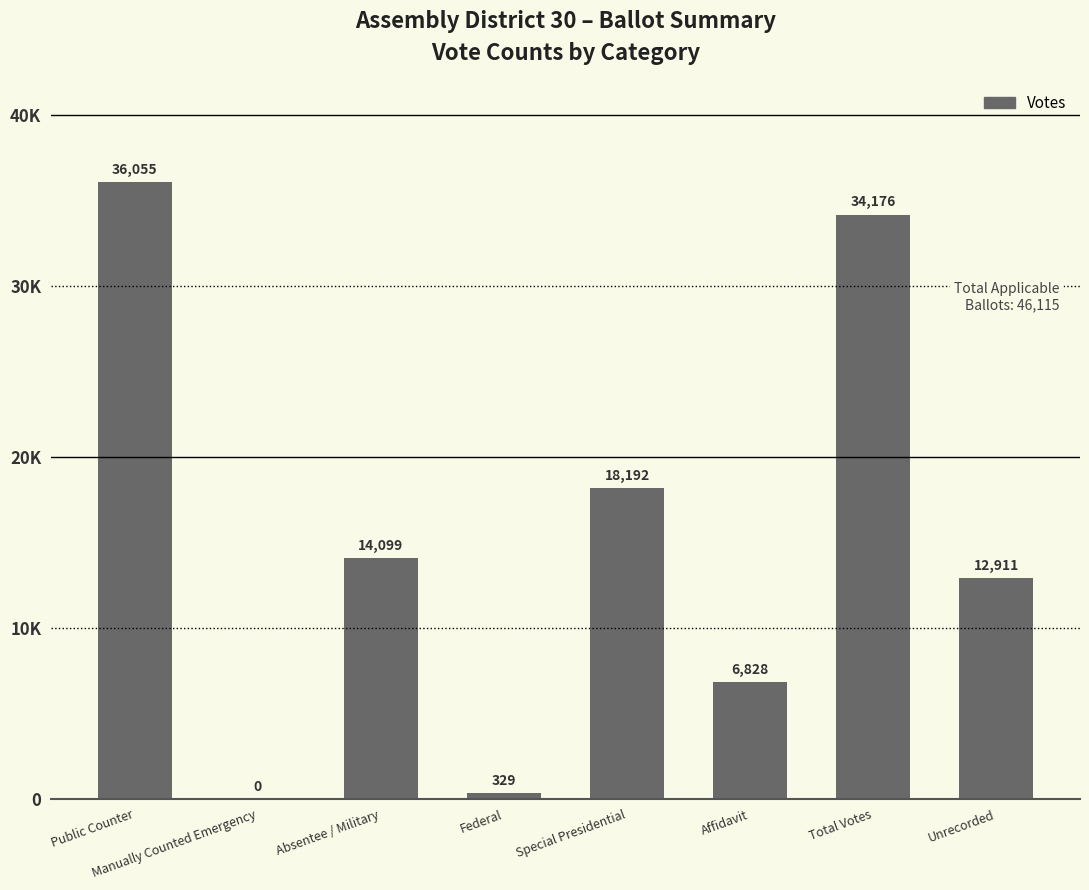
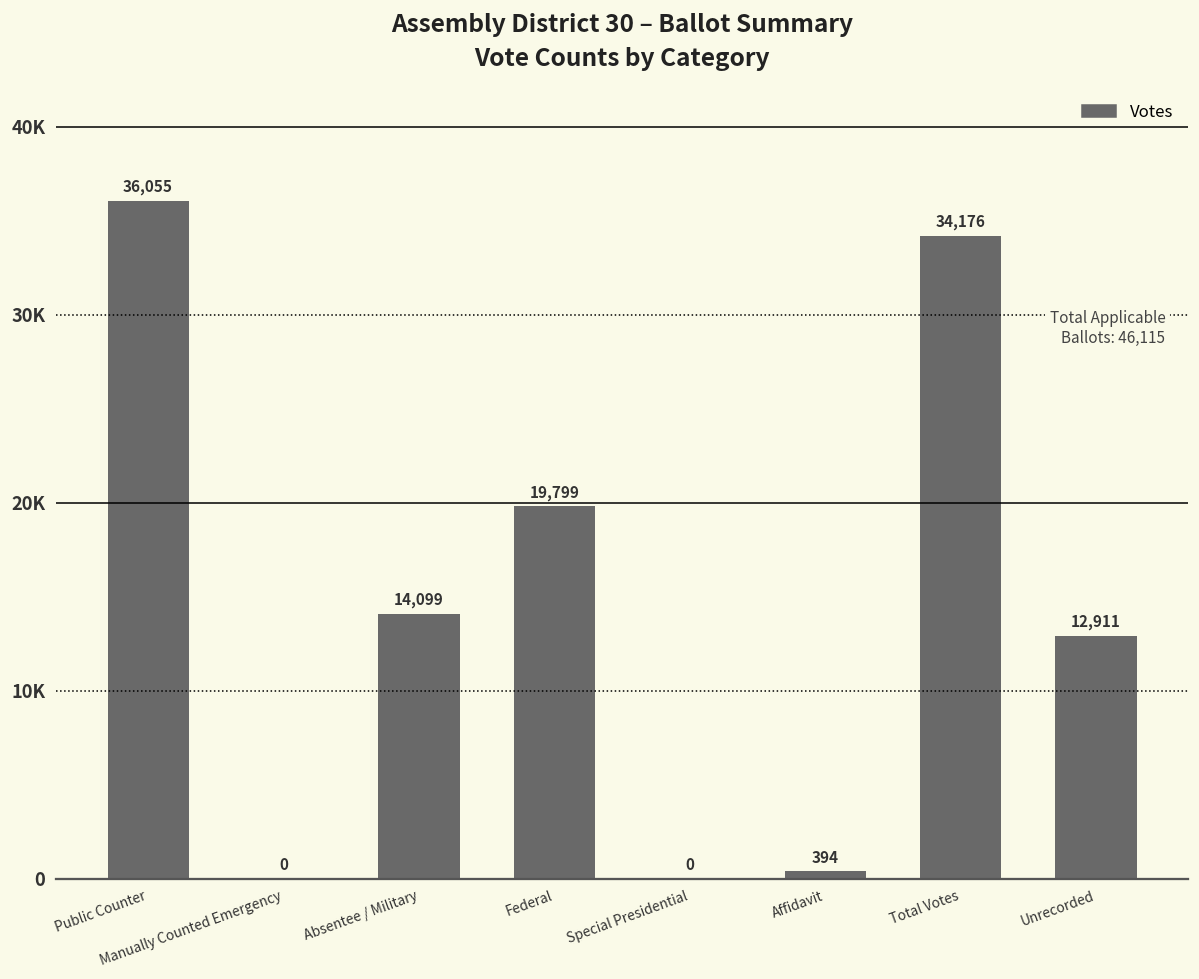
Federal: 329 -> 19,799
Special Presidential: 18,192 -> 0
Affidavit: 6,828 -> 394
